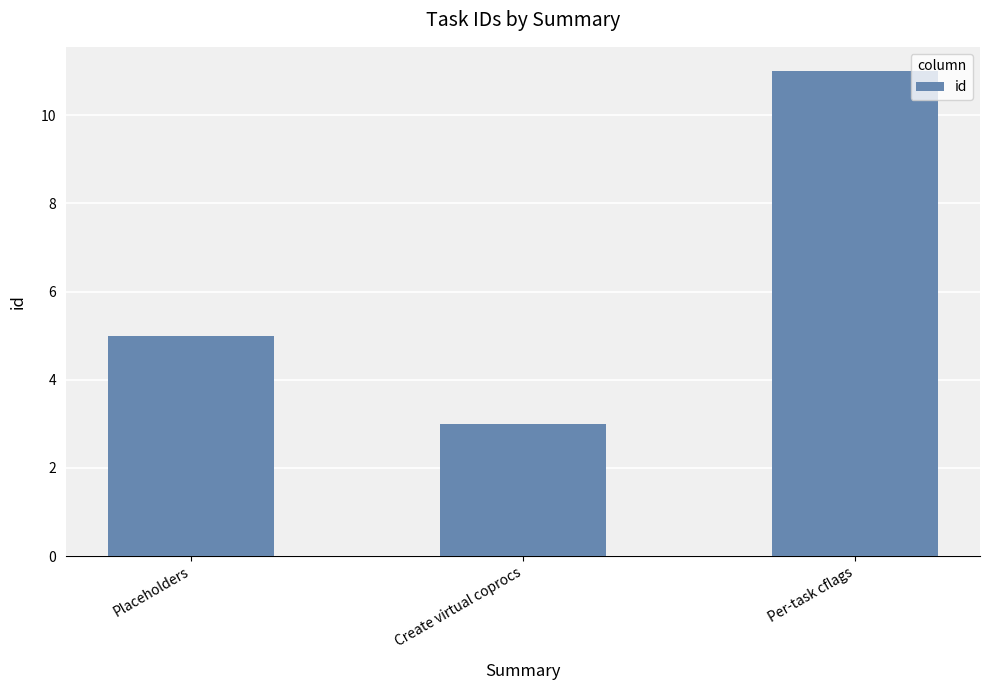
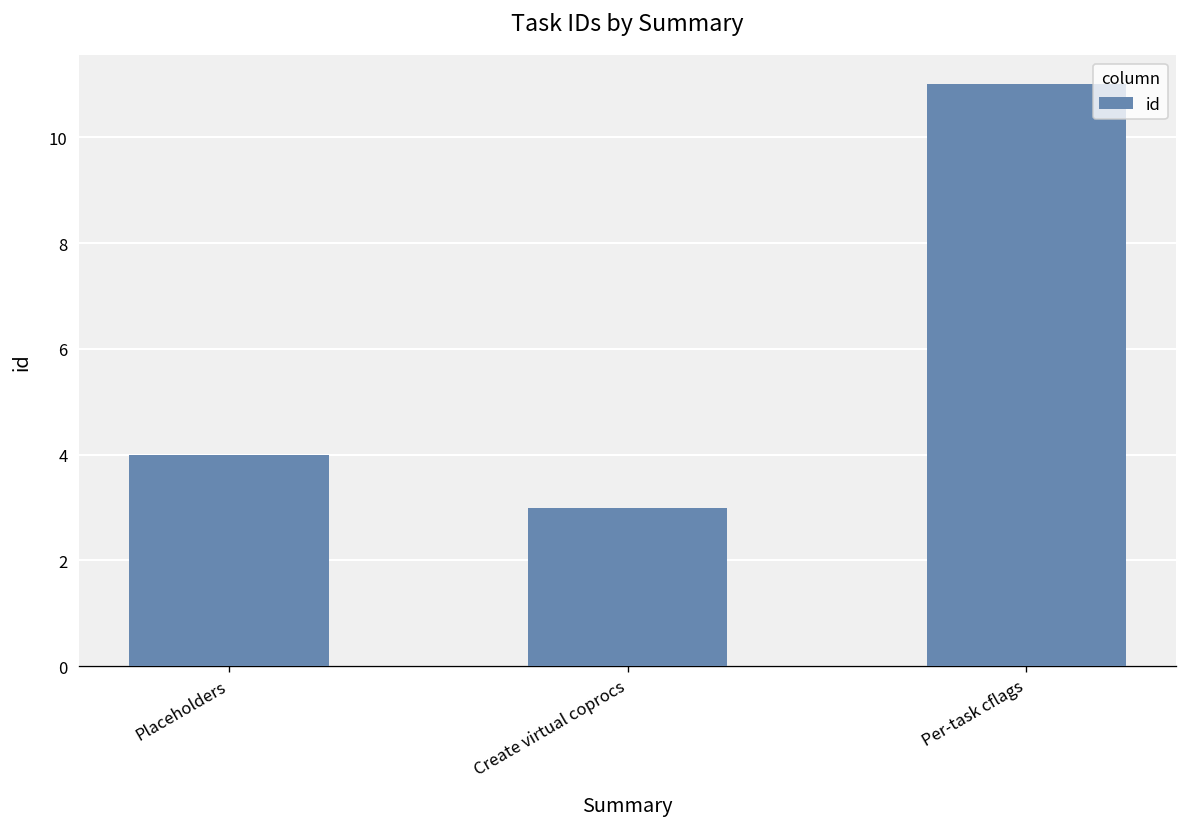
Placeholders: 5 -> 4
